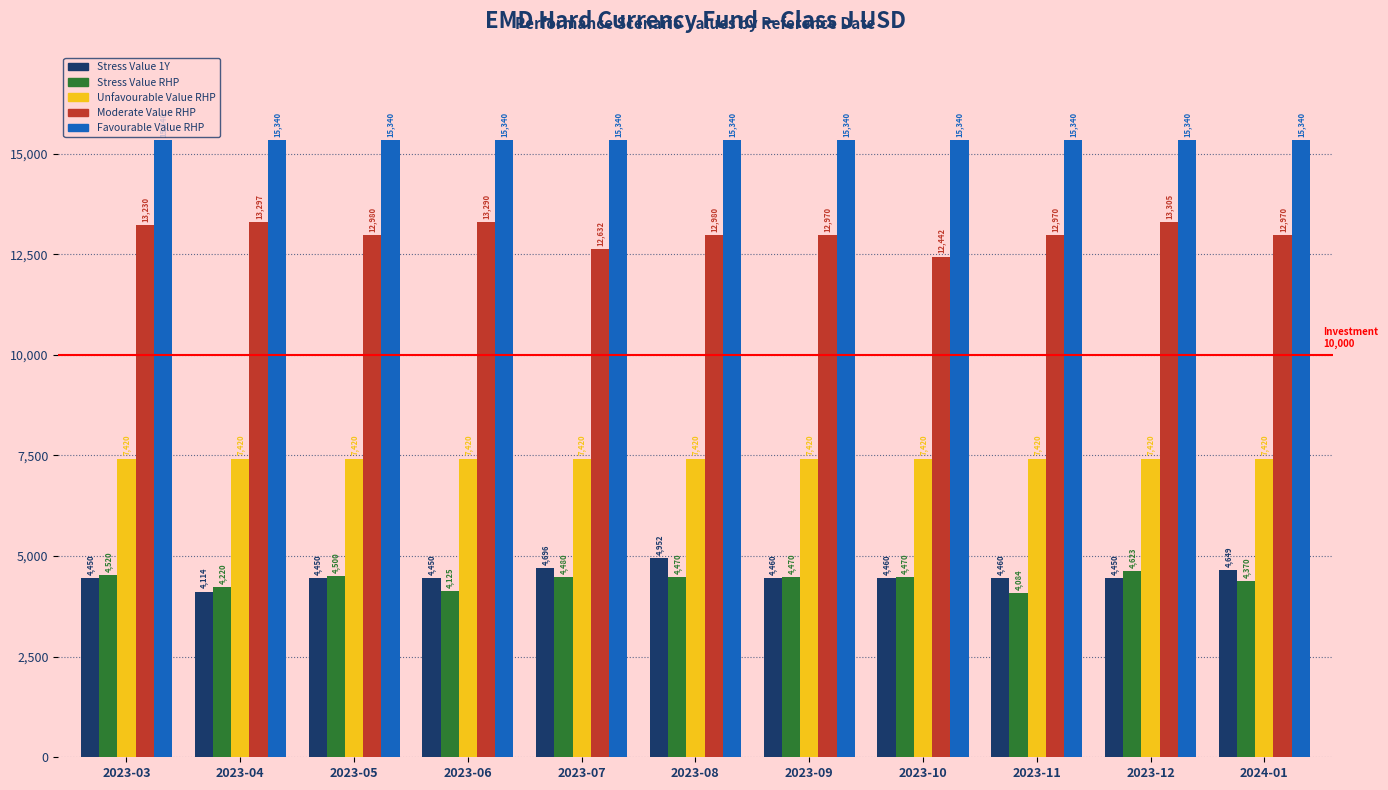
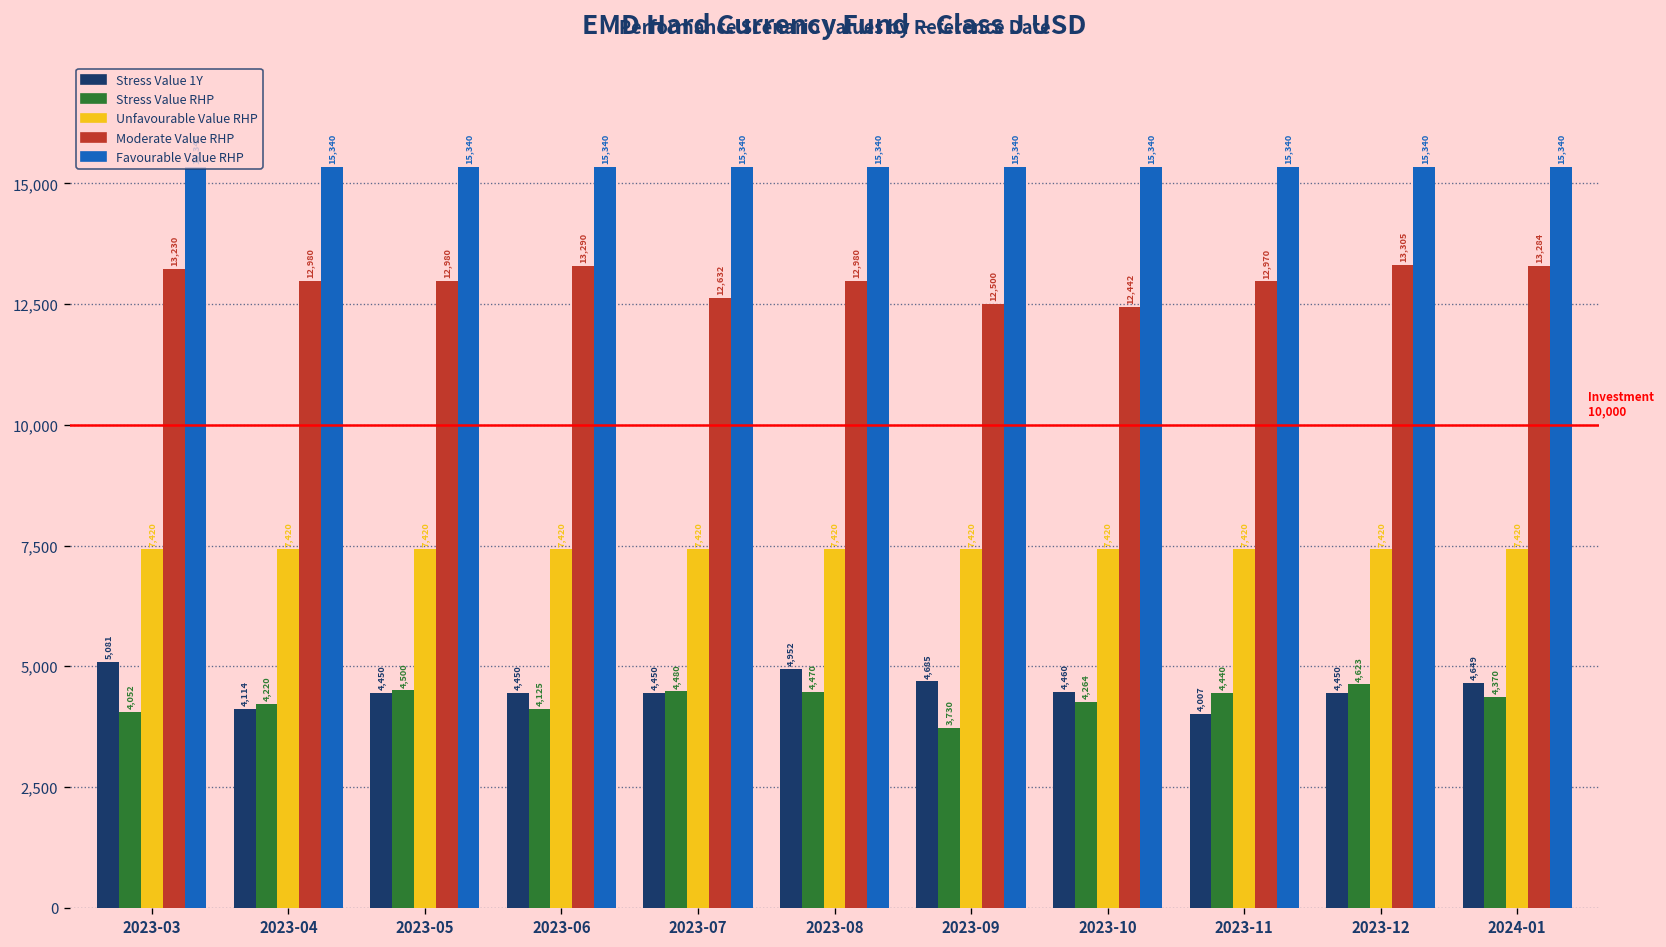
Stress Value 1Y, 2023-03: 4,450 -> 5,081
Stress Value RHP, 2023-03: 4,520 -> 4,052
Moderate Value RHP, 2023-04: 13,297 -> 12,980
Stress Value 1Y, 2023-07: 4,696 -> 4,450
Stress Value 1Y, 2023-09: 4,460 -> 4,685
Stress Value RHP, 2023-09: 4,470 -> 3,730
Moderate Value RHP, 2023-09: 12,970 -> 12,500
Stress Value RHP, 2023-10: 4,470 -> 4,264
Stress Value 1Y, 2023-11: 4,460 -> 4,007
Stress Value RHP, 2023-11: 4,084 -> 4,440
Moderate Value RHP, 2024-01: 12,970 -> 13,284
